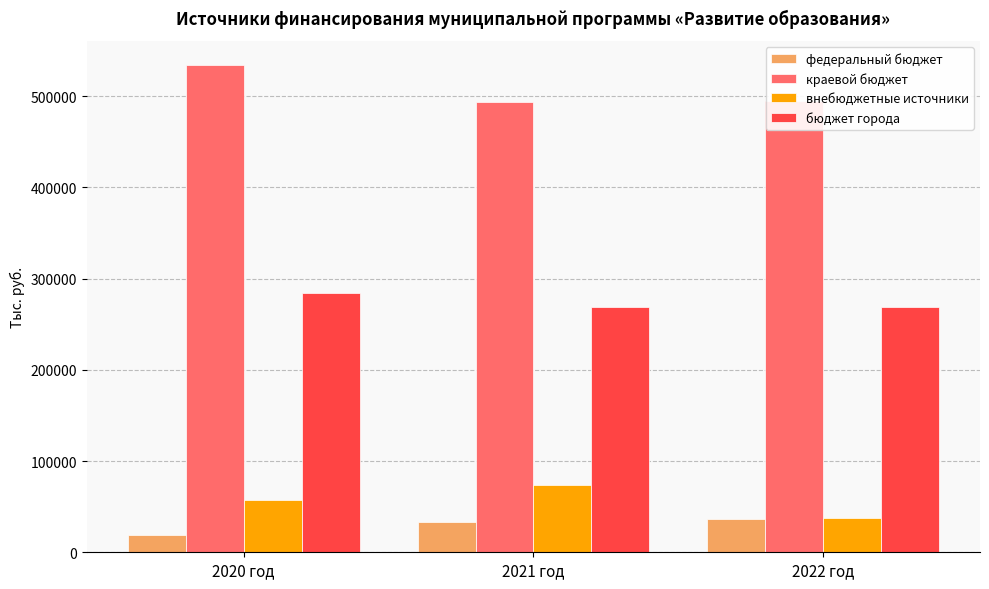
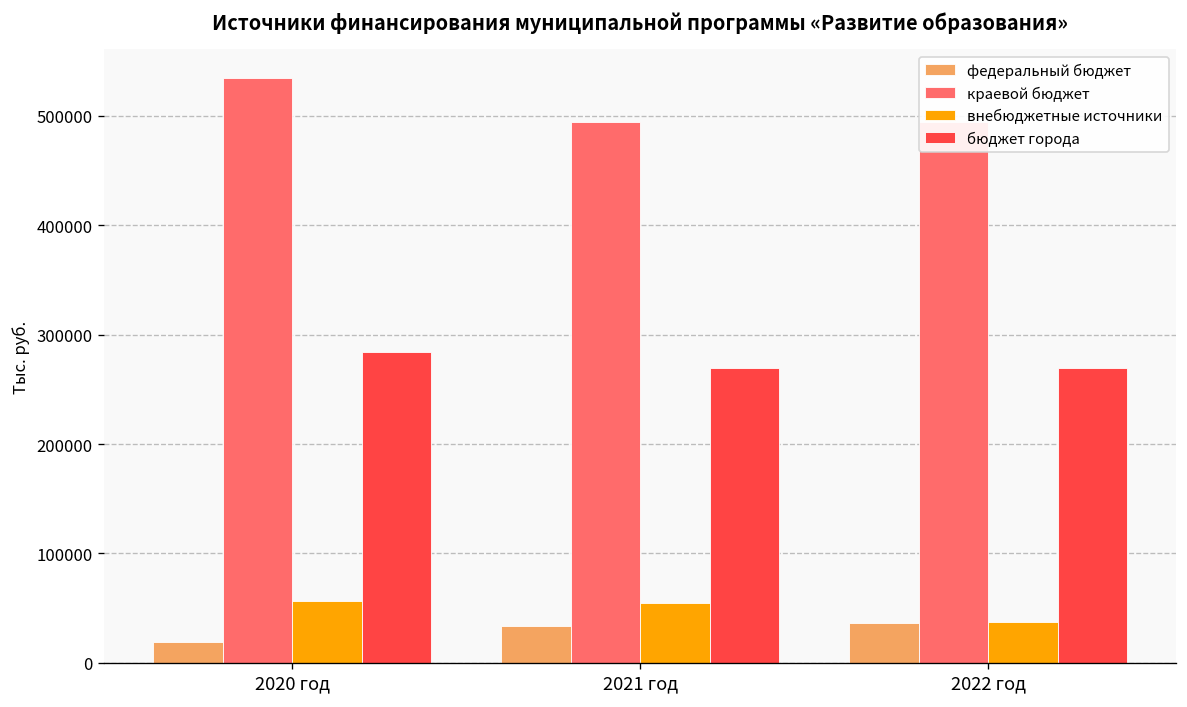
внебюджетные источники, 2021 год: 70000 -> 50000
